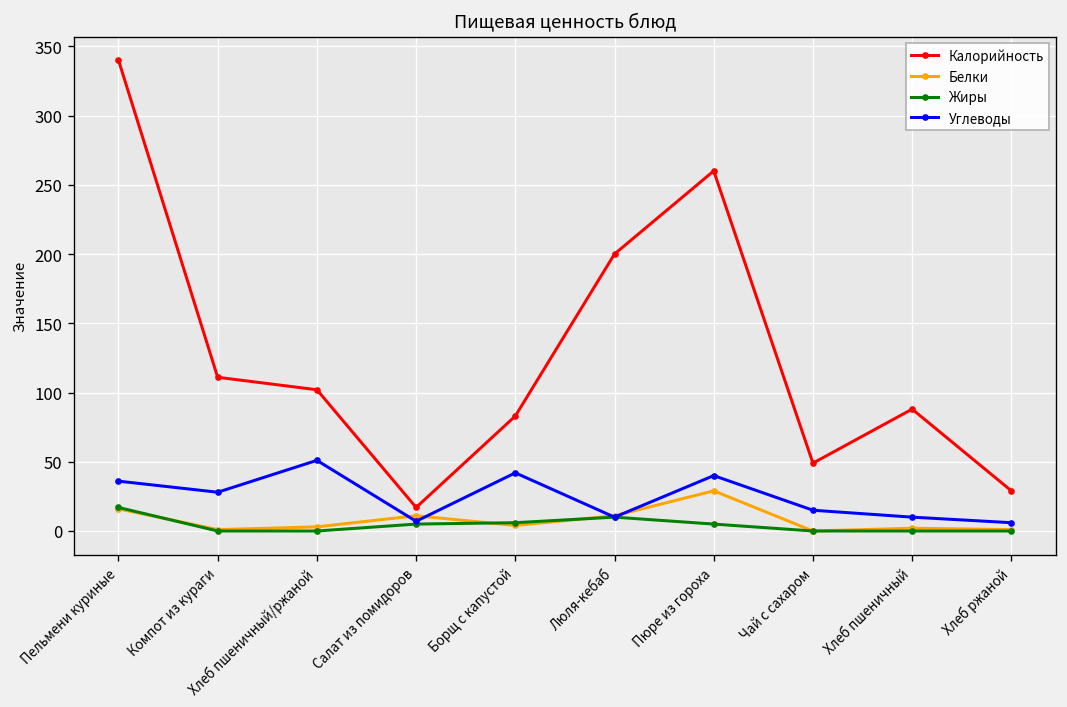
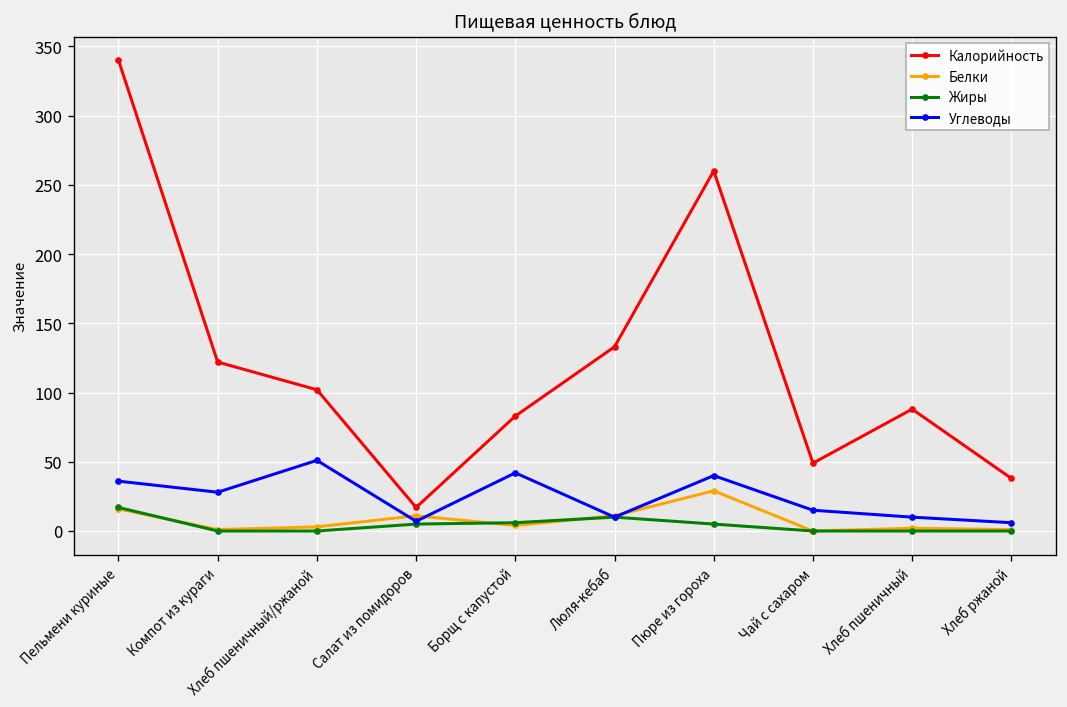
Калорийность, Компот из кураги: 111 -> 122
Калорийность, Люля-кебаб: 200 -> 133
Калорийность, Хлеб ржаной: 29 -> 38
